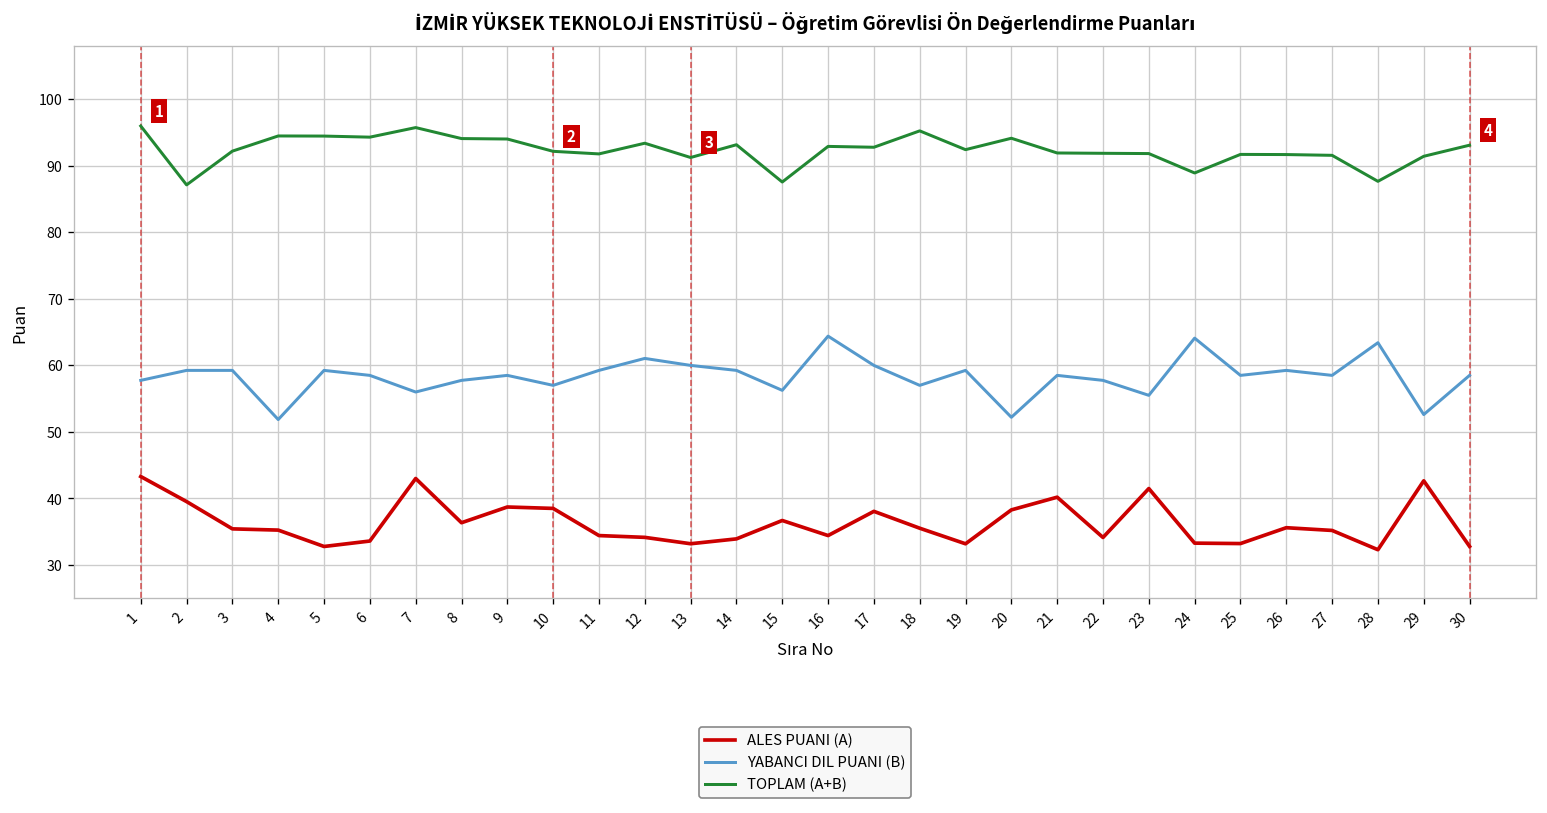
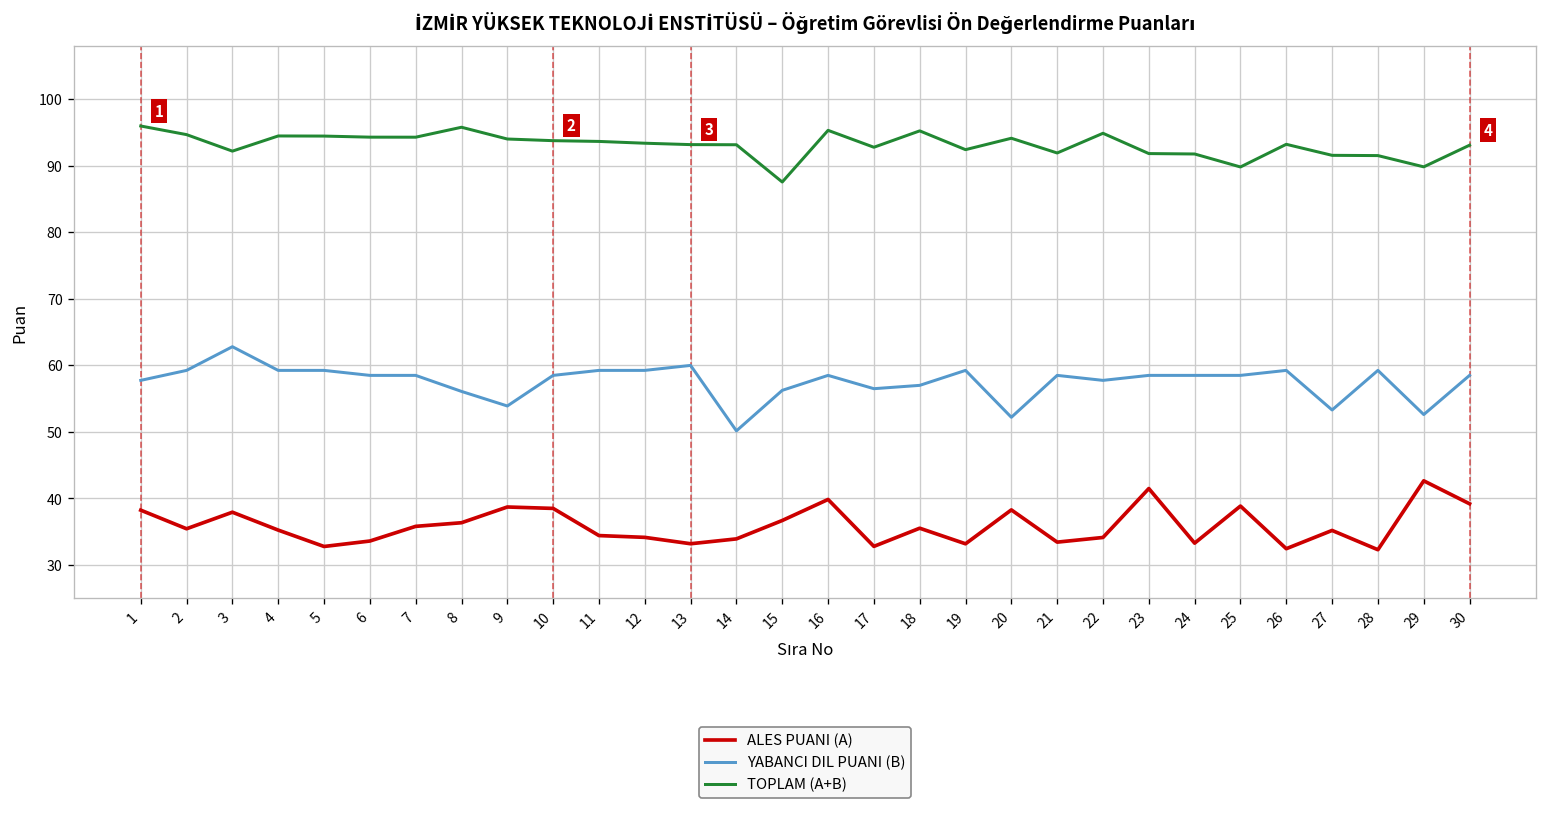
ALES PUANI (A), 1: 43 -> 38
ALES PUANI (A), 2: 40 -> 35
TOPLAM (A+B), 2: 87 -> 95
ALES PUANI (A), 3: 35 -> 38
YABANCI DIL PUANI (B), 3: 59 -> 63
YABANCI DIL PUANI (B), 4: 52 -> 59
ALES PUANI (A), 7: 43 -> 36
YABANCI DIL PUANI (B), 7: 56 -> 59
TOPLAM (A+B), 7: 96 -> 94
YABANCI DIL PUANI (B), 8: 58 -> 56
TOPLAM (A+B), 8: 94 -> 96
YABANCI DIL PUANI (B), 9: 59 -> 54
YABANCI DIL PUANI (B), 10: 57 -> 59
TOPLAM (A+B), 10: 92 -> 94
TOPLAM (A+B), 11: 92 -> 94
YABANCI DIL PUANI (B), 12: 61 -> 59
TOPLAM (A+B), 13: 91 -> 93
YABANCI DIL PUANI (B), 14: 59 -> 50
ALES PUANI (A), 16: 34 -> 40
YABANCI DIL PUANI (B), 16: 64 -> 59
TOPLAM (A+B), 16: 93 -> 95
ALES PUANI (A), 17: 38 -> 33
YABANCI DIL PUANI (B), 17: 60 -> 57
ALES PUANI (A), 21: 40 -> 33
TOPLAM (A+B), 22: 92 -> 95
YABANCI DIL PUANI (B), 23: 56 -> 59
YABANCI DIL PUANI (B), 24: 64 -> 59
TOPLAM (A+B), 24: 89 -> 92
ALES PUANI (A), 25: 33 -> 39
TOPLAM (A+B), 25: 92 -> 90
ALES PUANI (A), 26: 36 -> 32
TOPLAM (A+B), 26: 92 -> 93
YABANCI DIL PUANI (B), 27: 59 -> 53
YABANCI DIL PUANI (B), 28: 63 -> 59
TOPLAM (A+B), 28: 88 -> 92
TOPLAM (A+B), 29: 91 -> 90
ALES PUANI (A), 30: 33 -> 39
